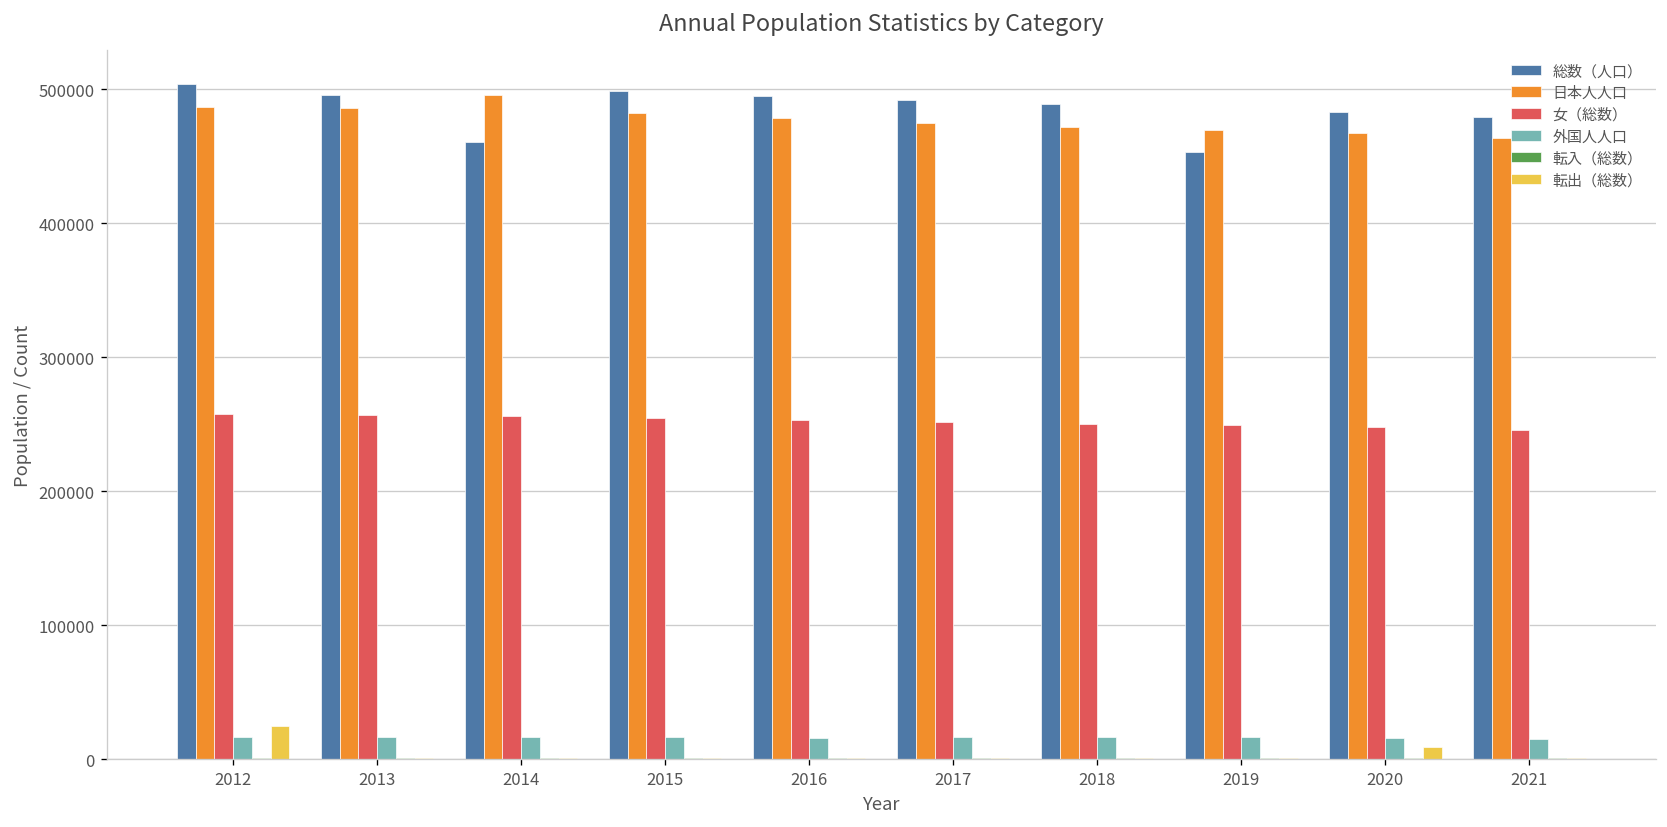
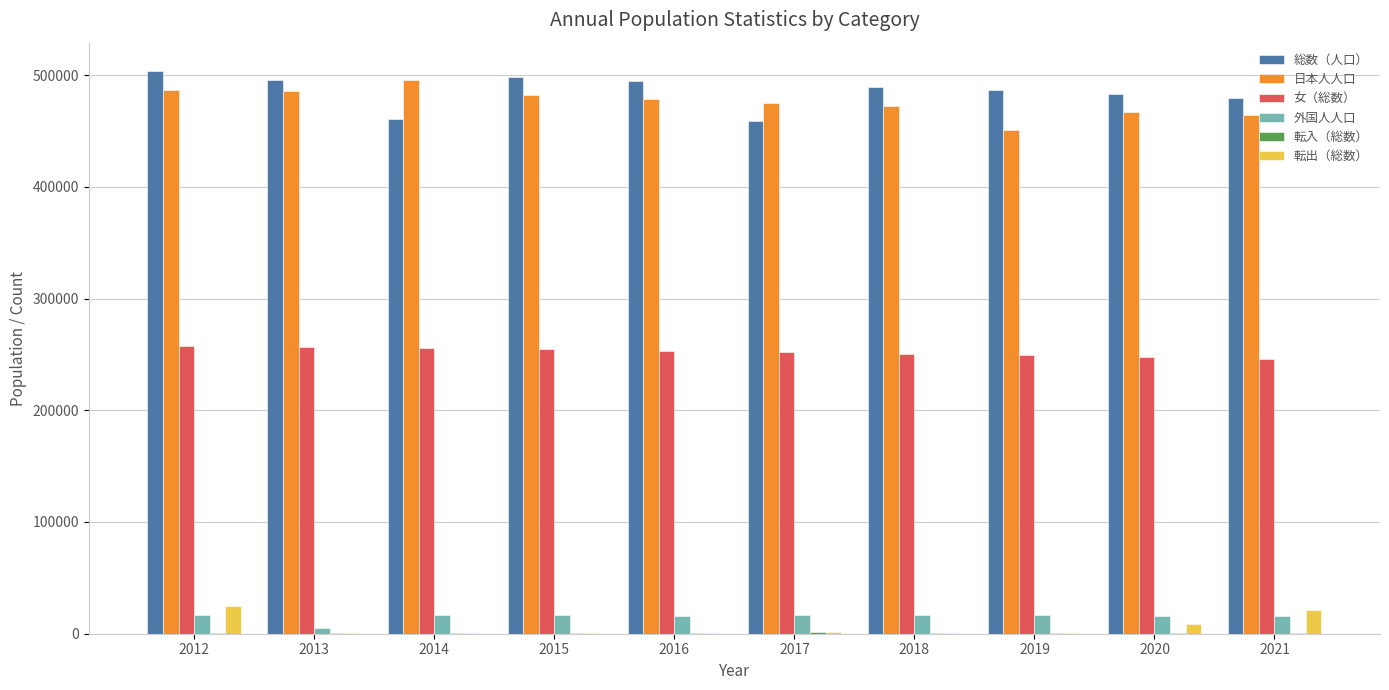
外国人人口, 2013: 17000 -> 5000
総数（人口）, 2017: 492000 -> 459000
総数（人口）, 2019: 453000 -> 486000
日本人人口, 2019: 470000 -> 451000
転出（総数）, 2021: 1000 -> 21000
